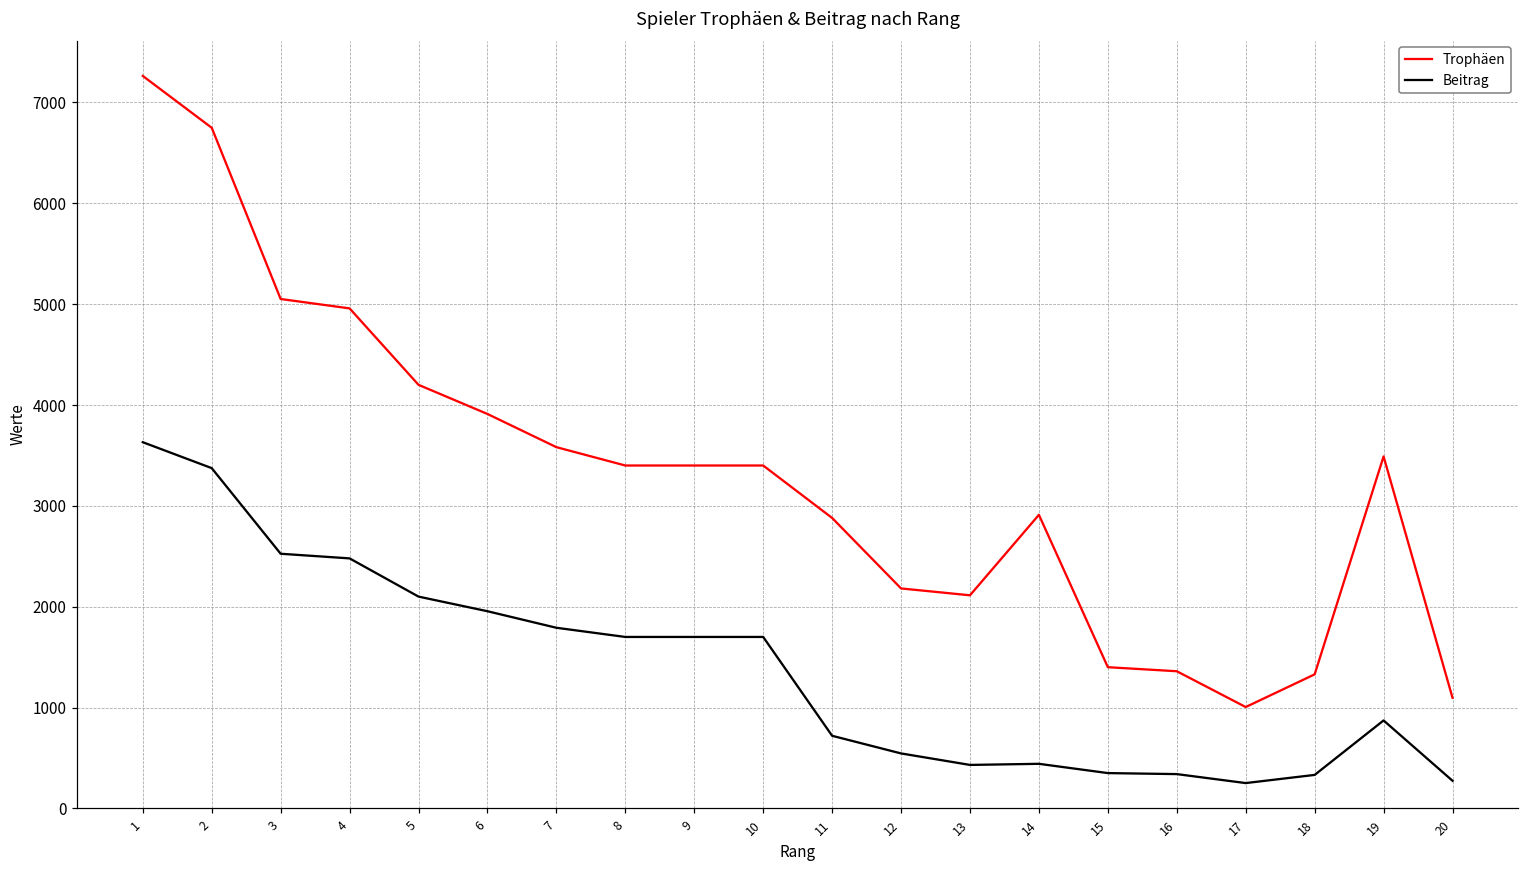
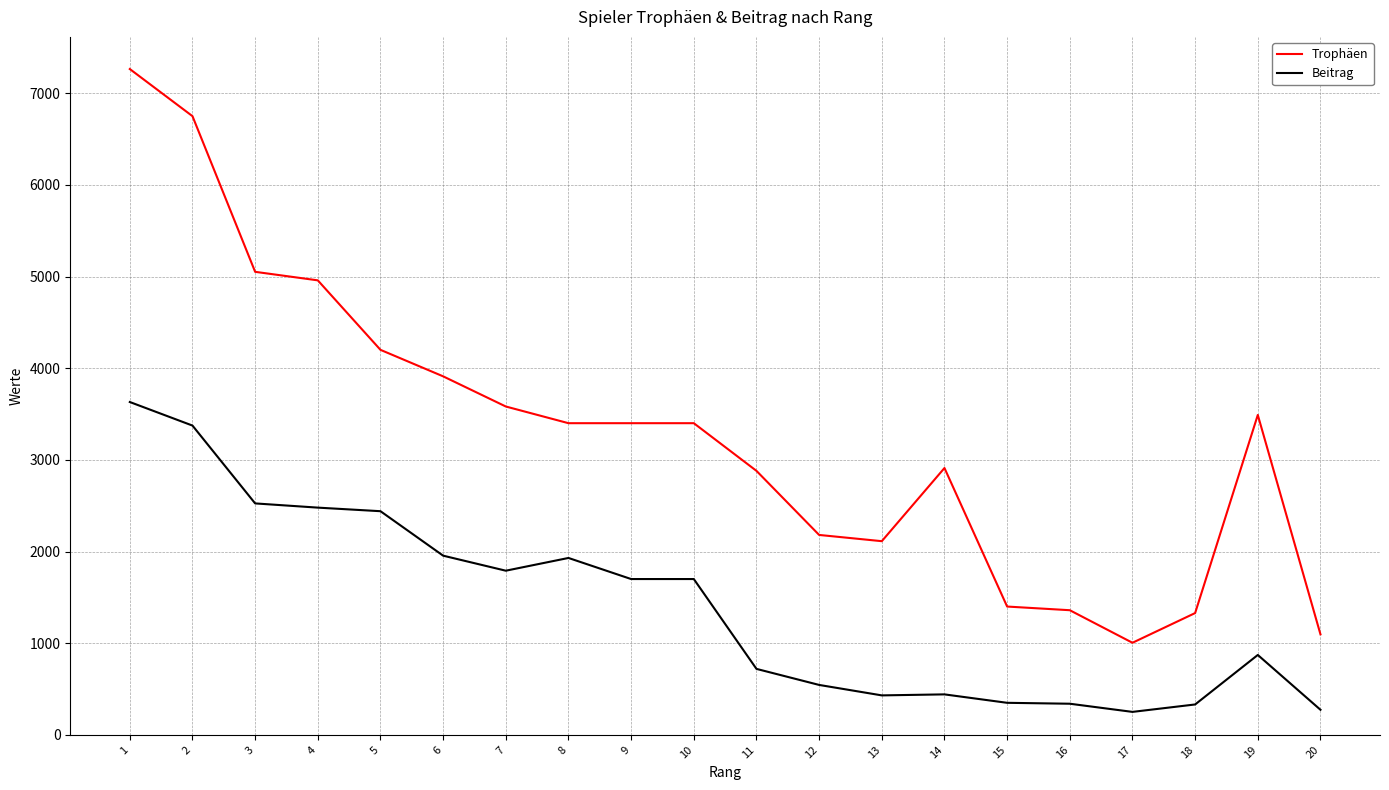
Beitrag, 5: 2100 -> 2400
Beitrag, 8: 1700 -> 1900
